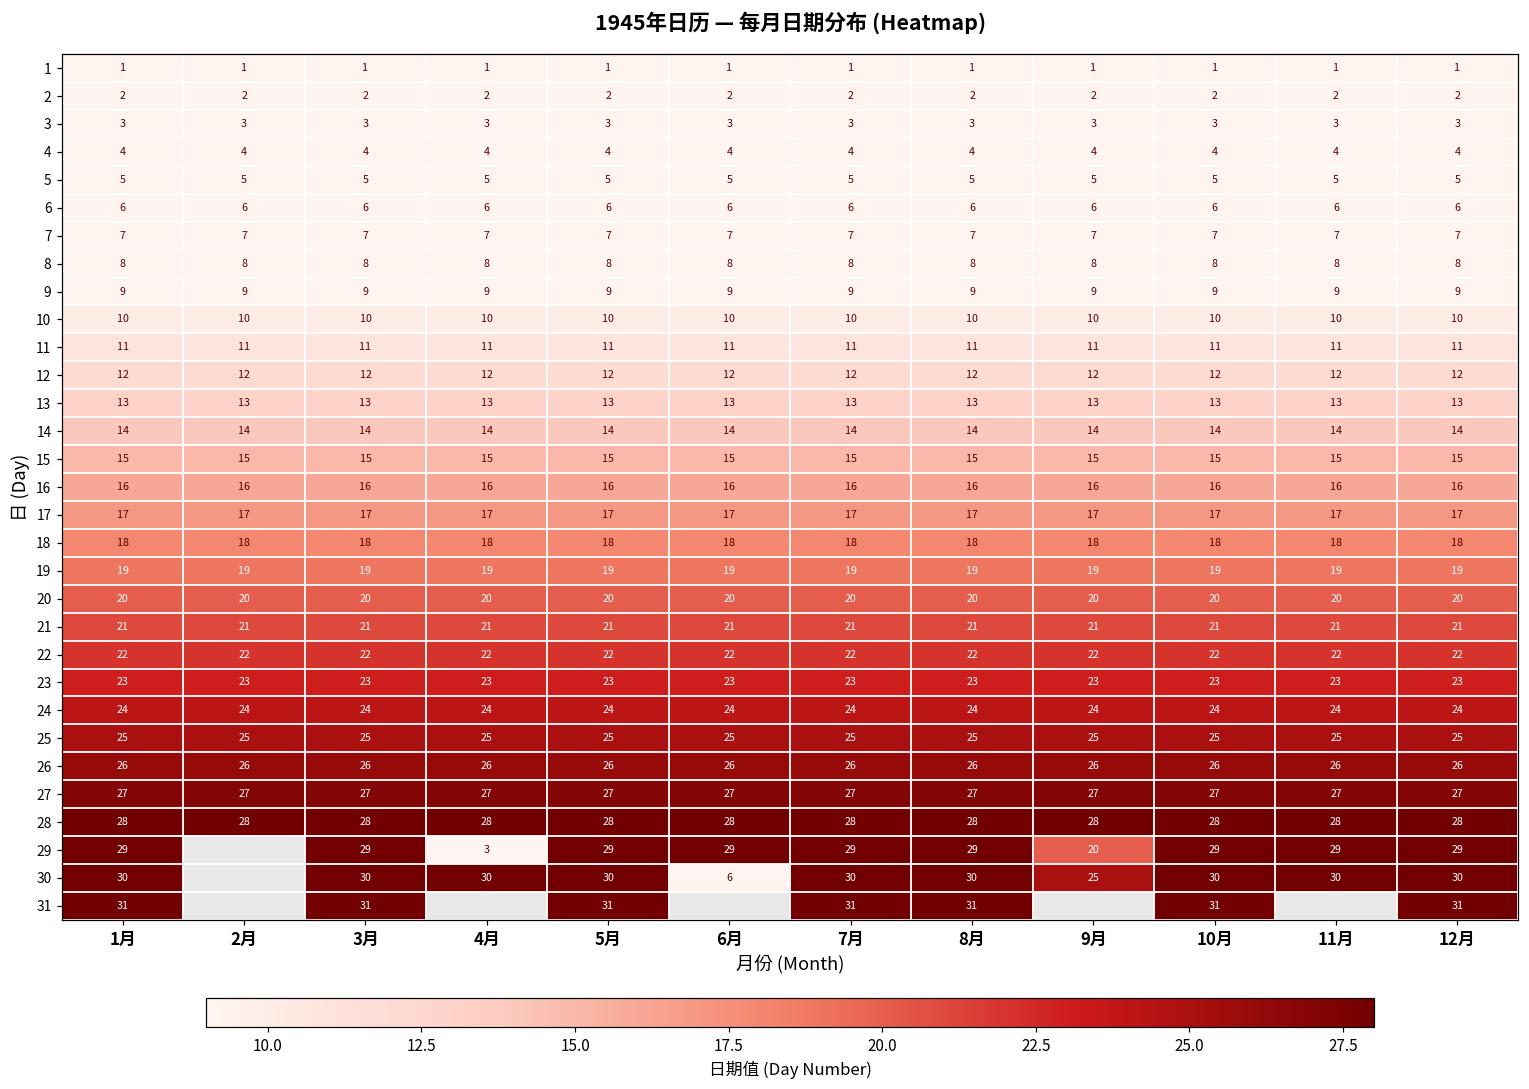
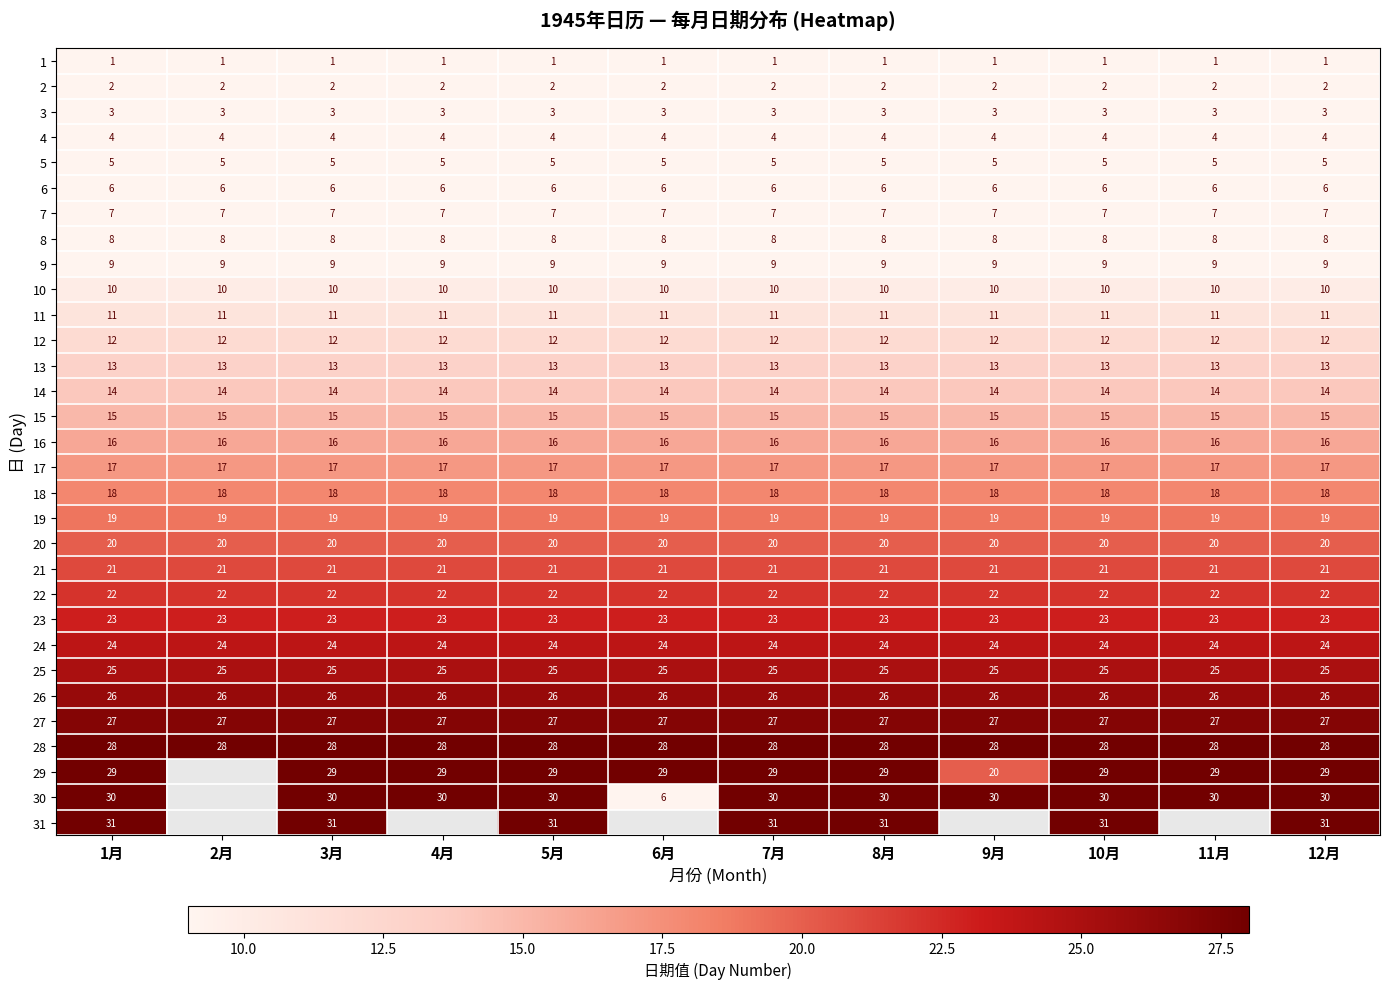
29, 4月: 3 -> 29
30, 9月: 25 -> 30
